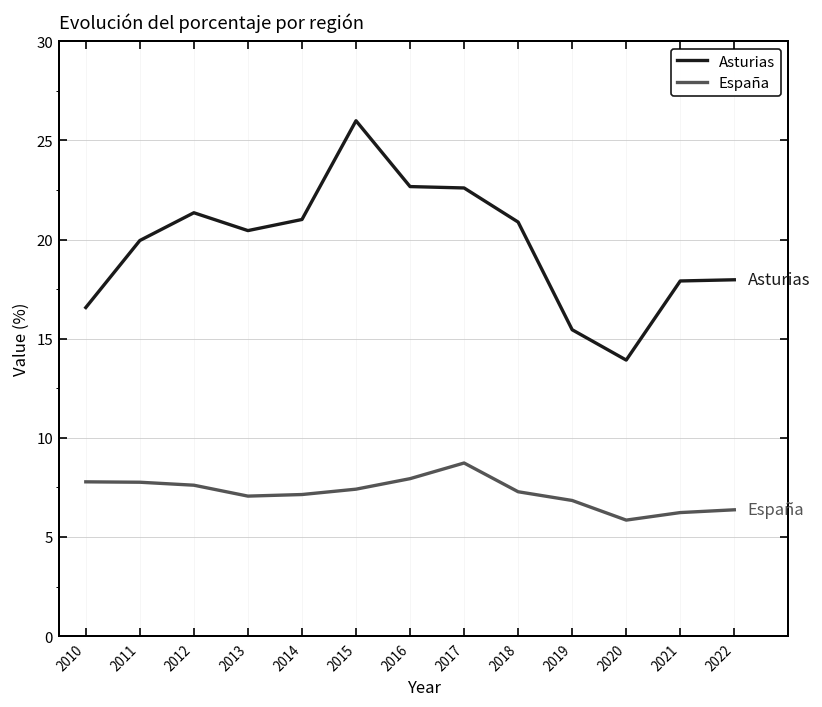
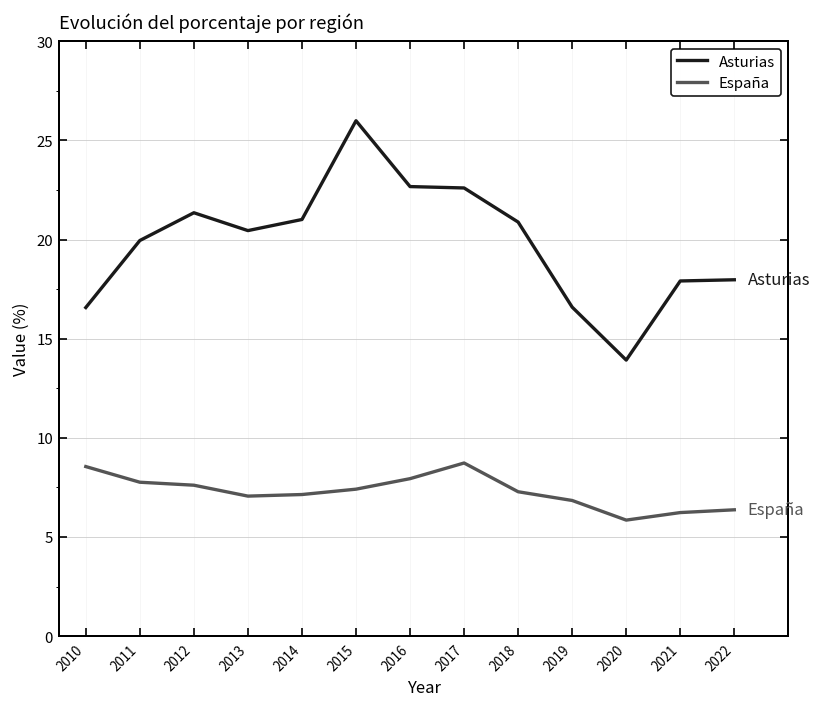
España, 2010: 7.8 -> 8.6
Asturias, 2019: 15.5 -> 16.6
